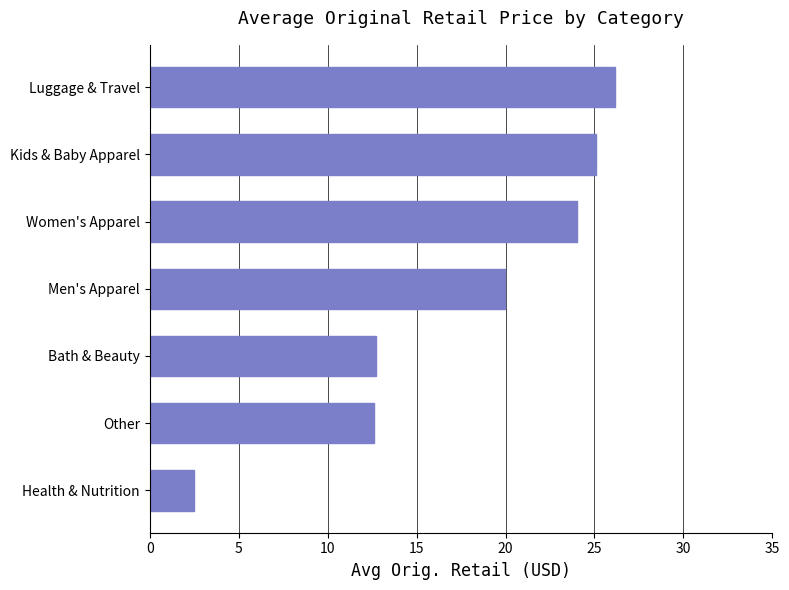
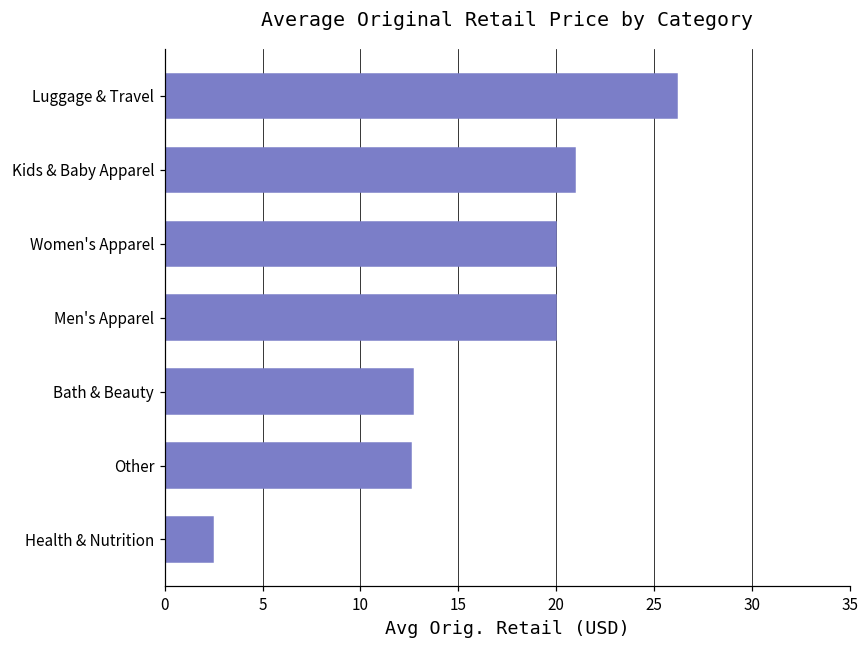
Kids & Baby Apparel: 25.1 -> 21.0
Women's Apparel: 24.0 -> 20.0
